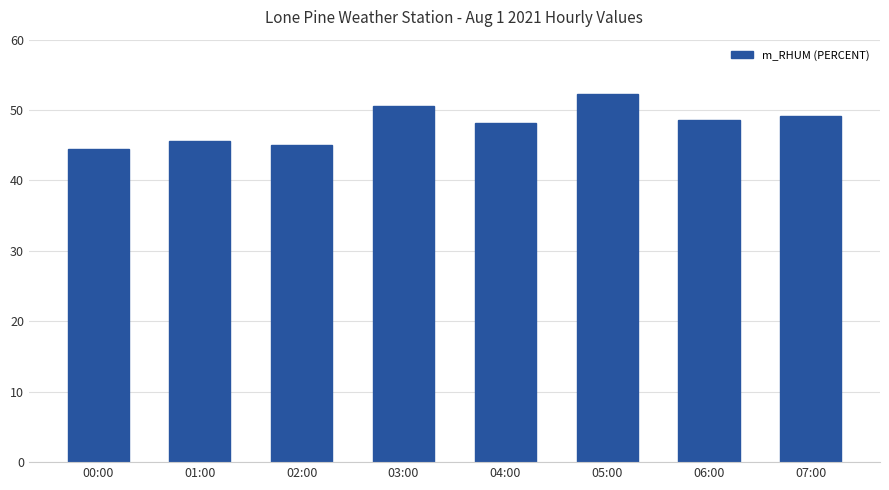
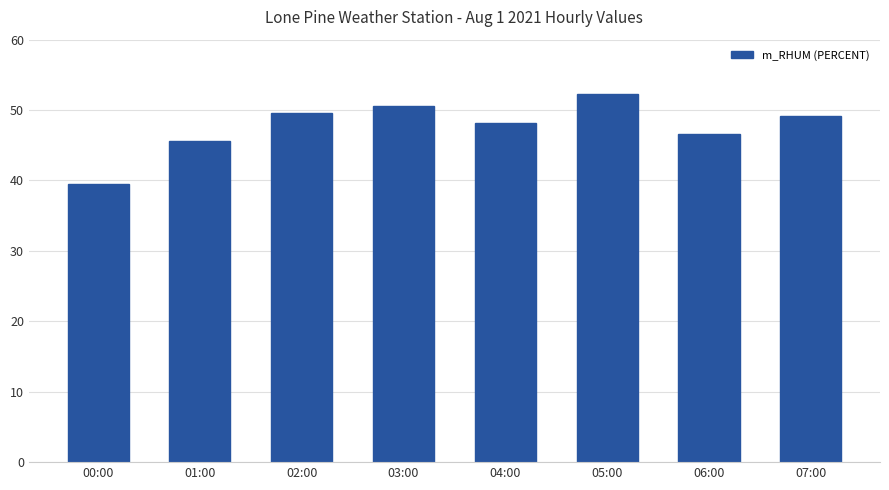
00:00: 44 -> 39
02:00: 45 -> 50
06:00: 49 -> 47
